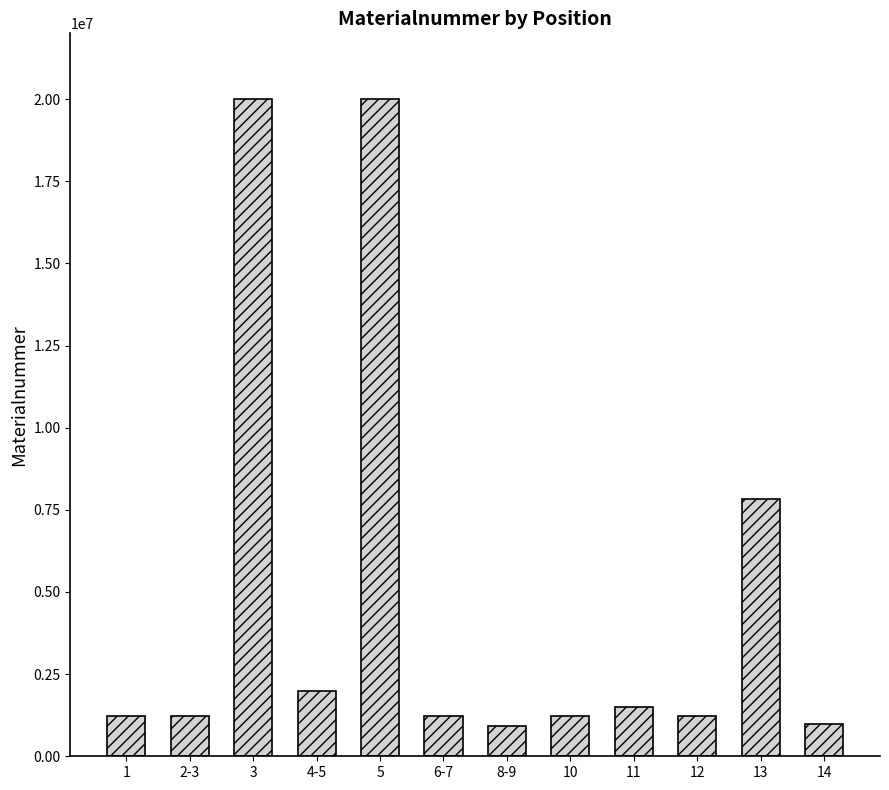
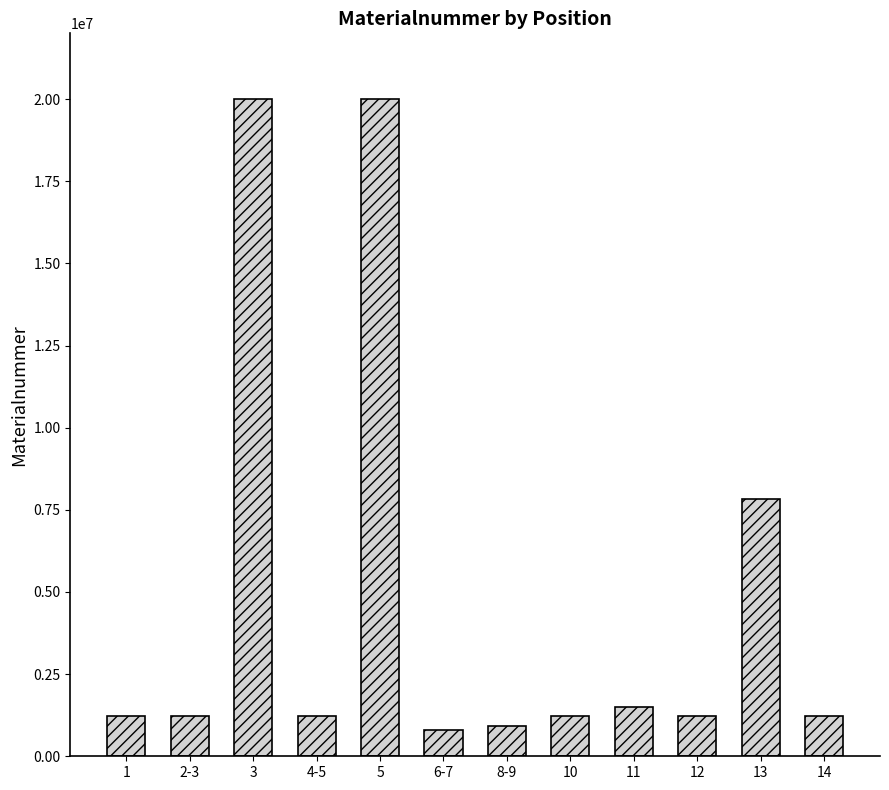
4-5: 2000000 -> 1200000
6-7: 1200000 -> 800000
14: 1000000 -> 1200000
